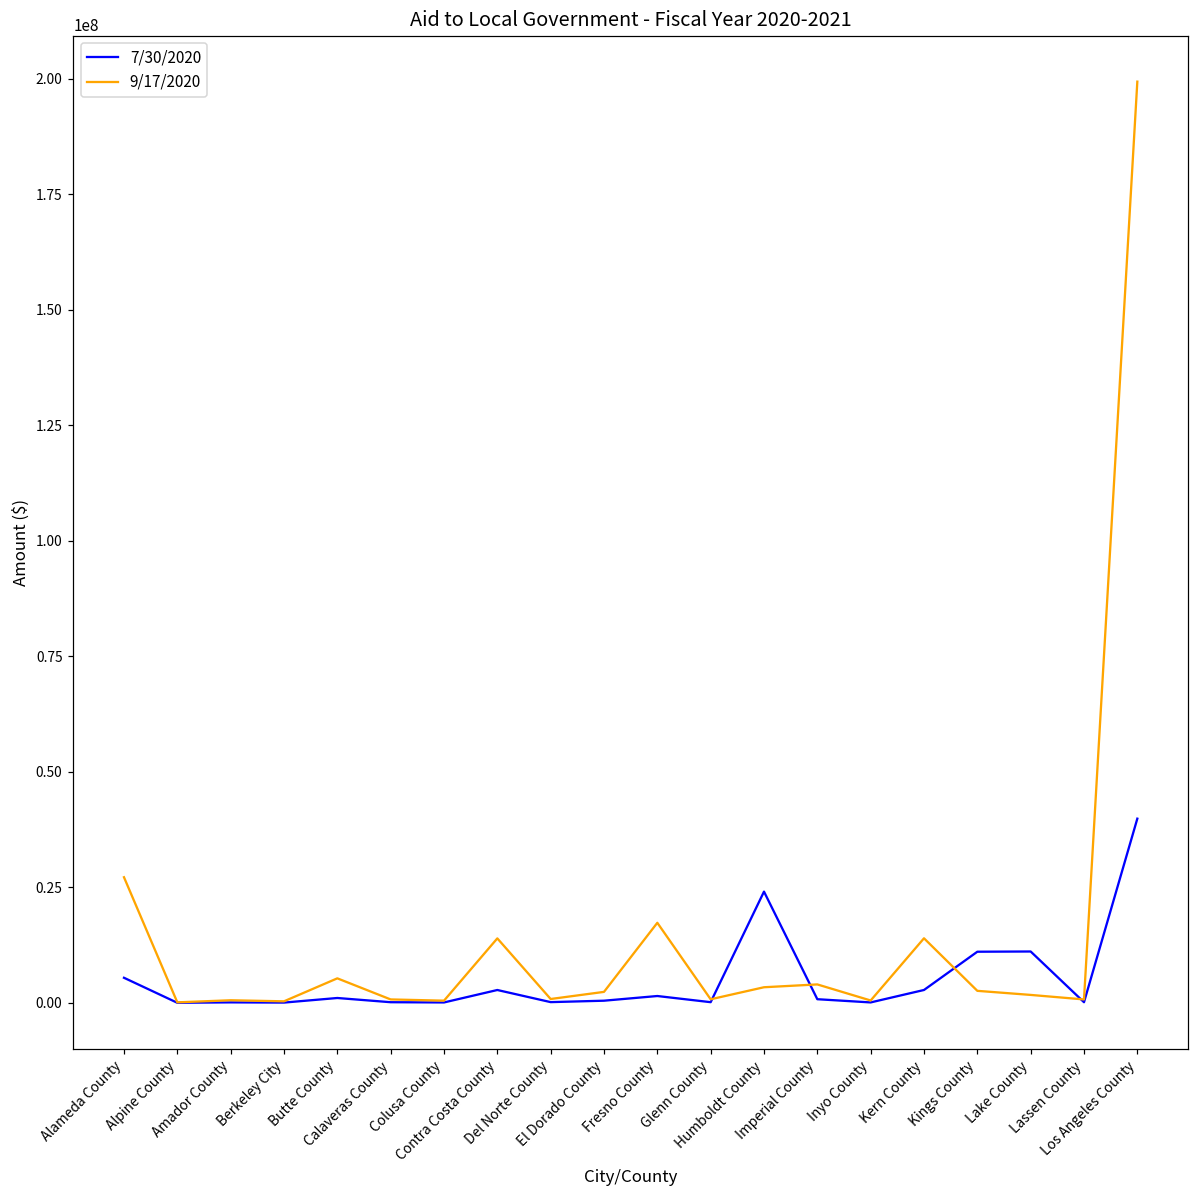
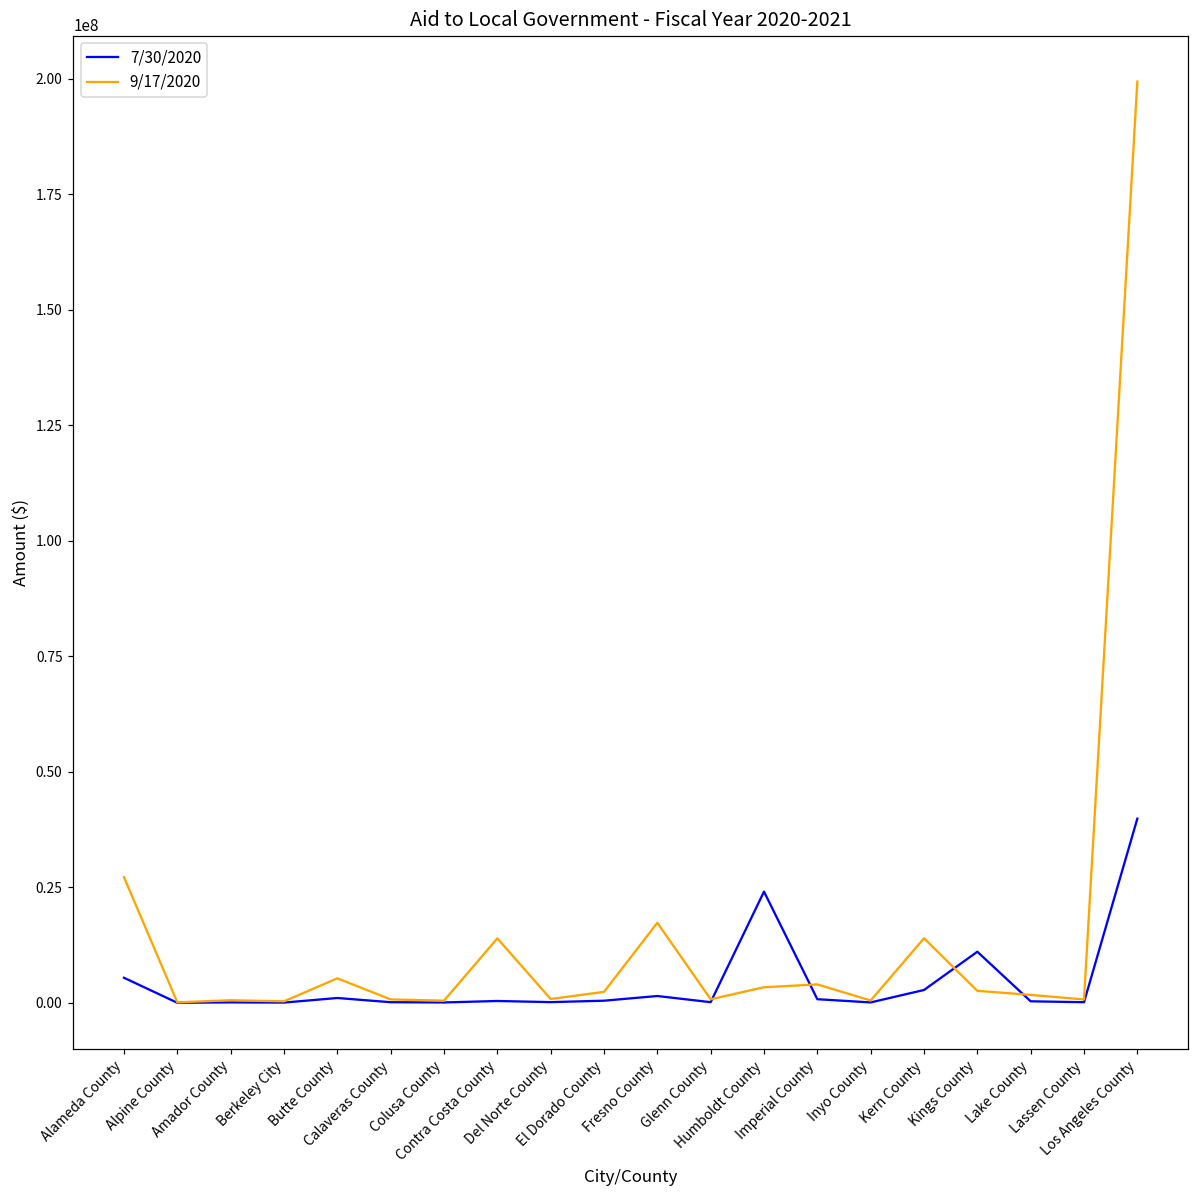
7/30/2020, Contra Costa County: 3000000 -> 0
7/30/2020, Lake County: 11000000 -> 0
